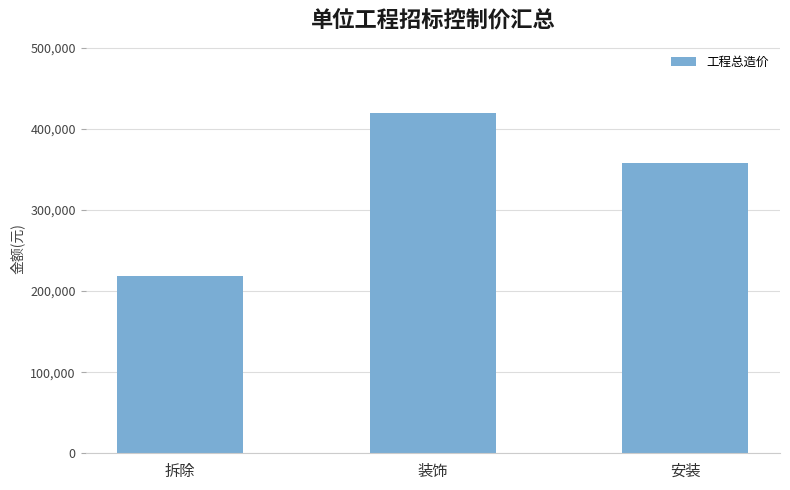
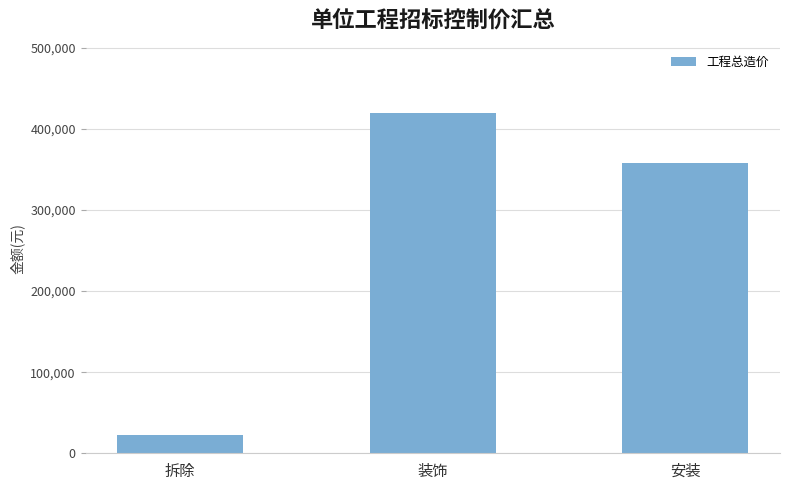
拆除: 220,000 -> 20,000
